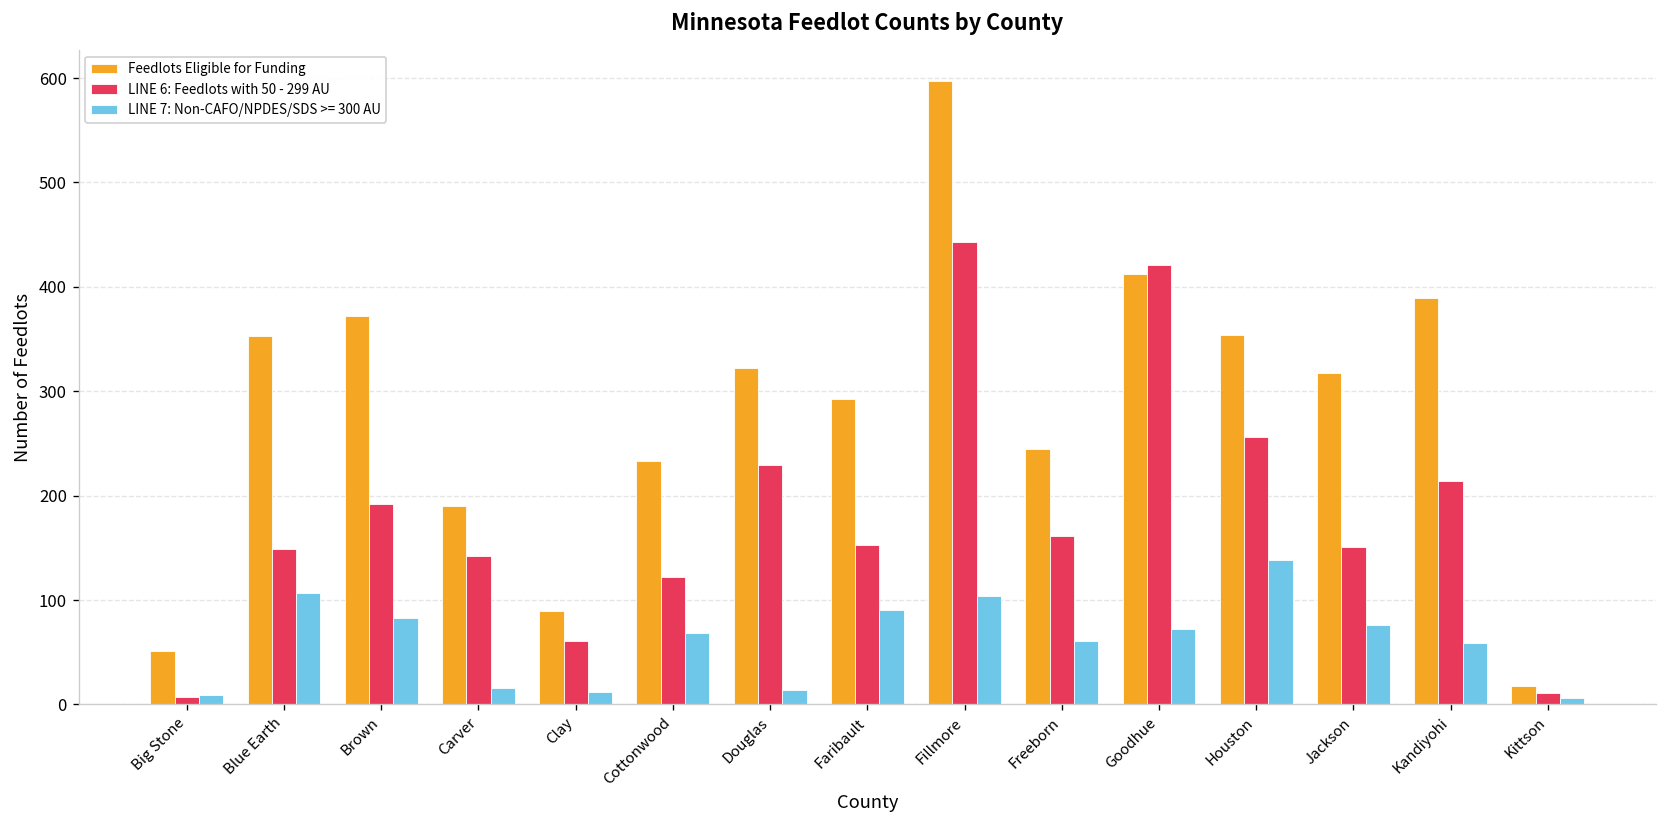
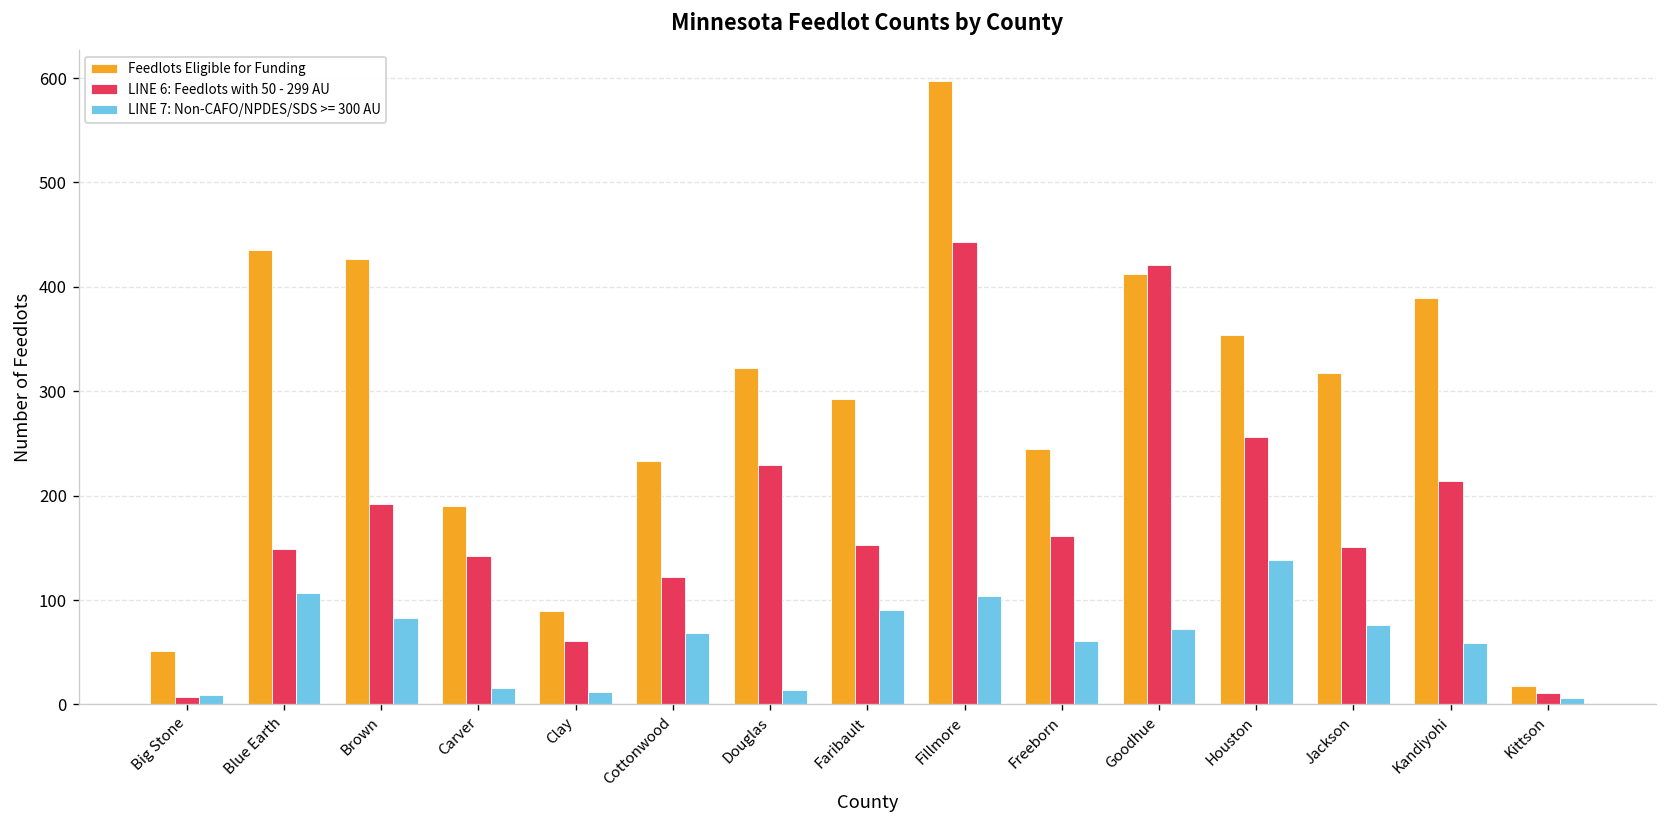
Feedlots Eligible for Funding, Blue Earth: 350 -> 440
Feedlots Eligible for Funding, Brown: 370 -> 430
